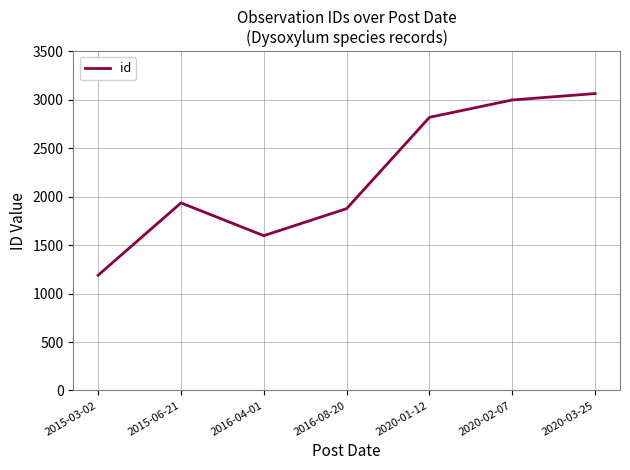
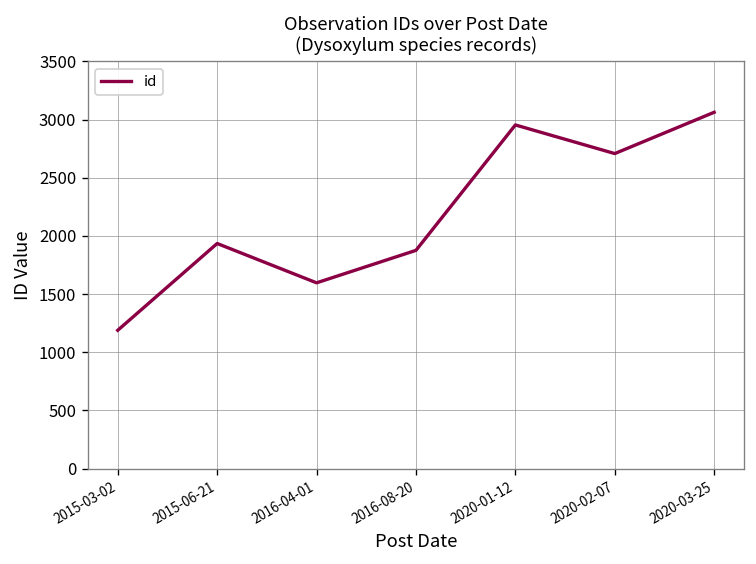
2020-01-12: 2800 -> 3000
2020-02-07: 3000 -> 2700
